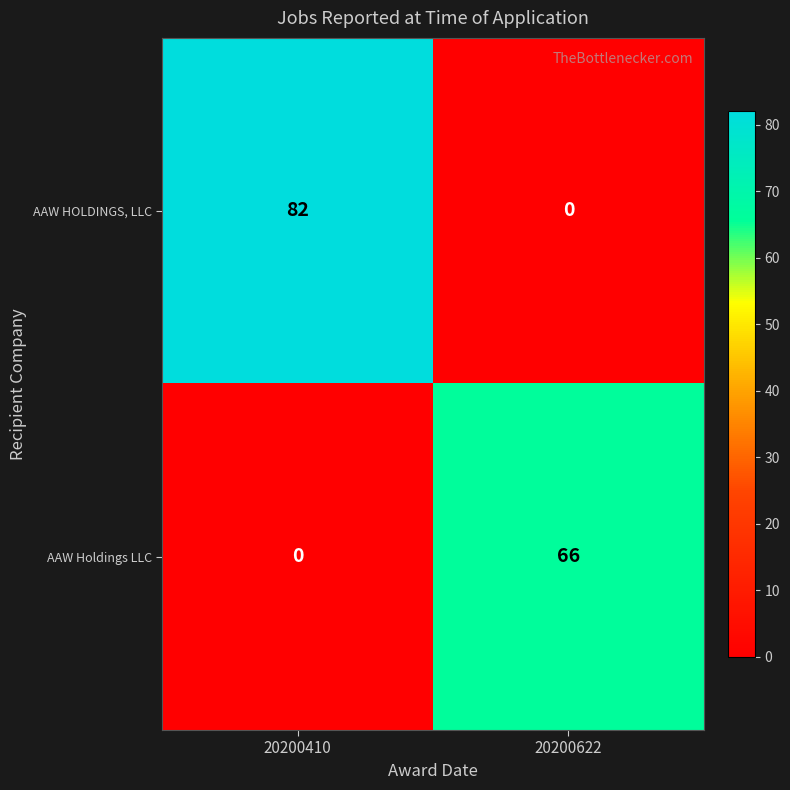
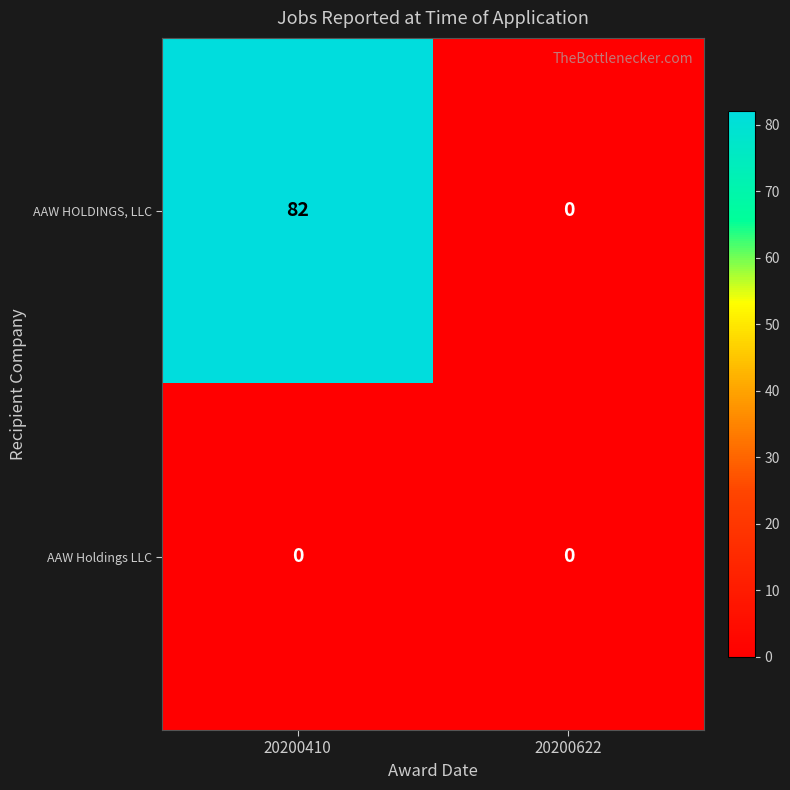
AAW Holdings LLC, 20200622: 66 -> 0
